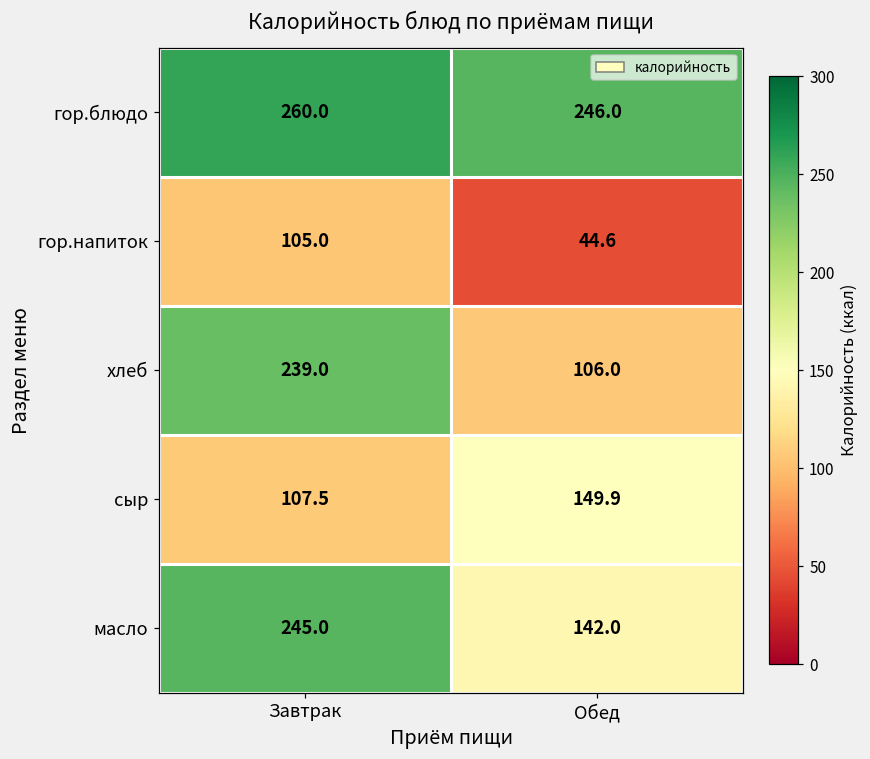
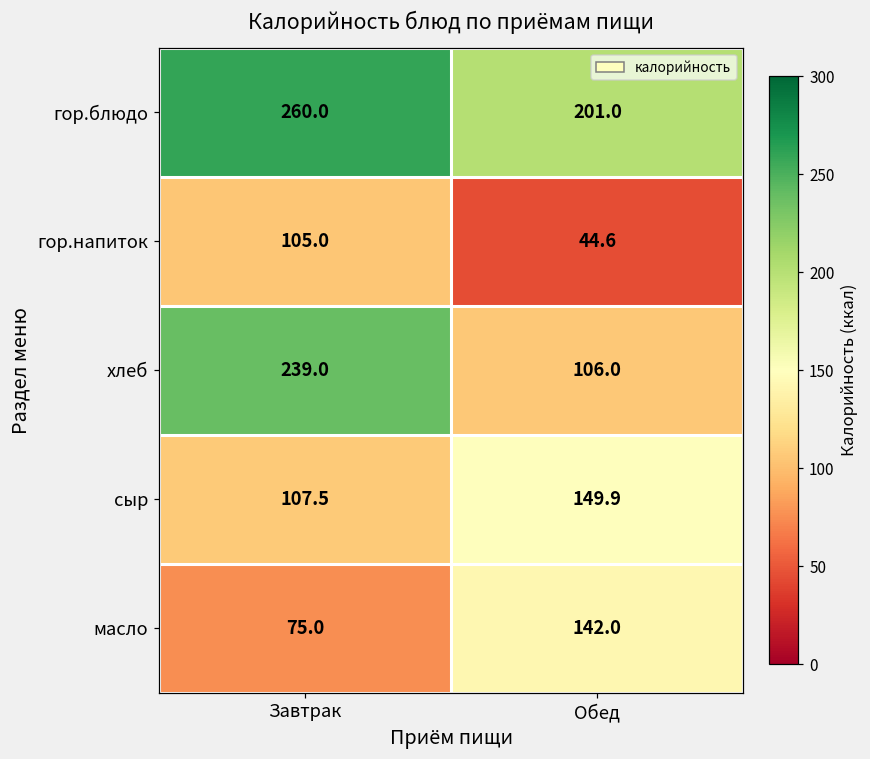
гор.блюдо, Обед: 246.0 -> 201.0
масло, Завтрак: 245.0 -> 75.0
